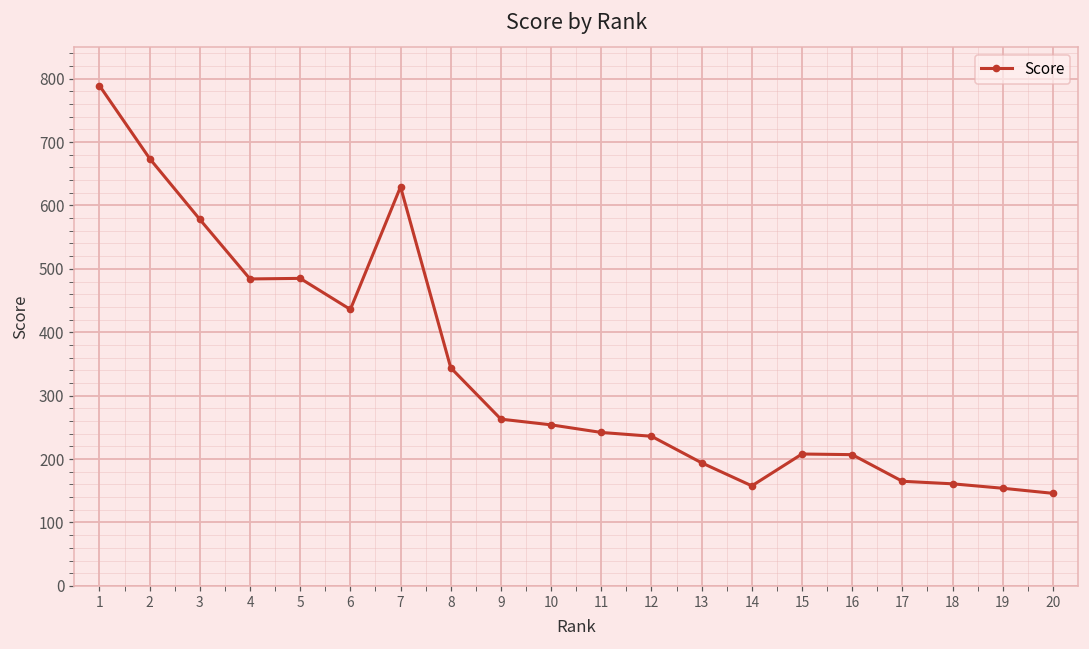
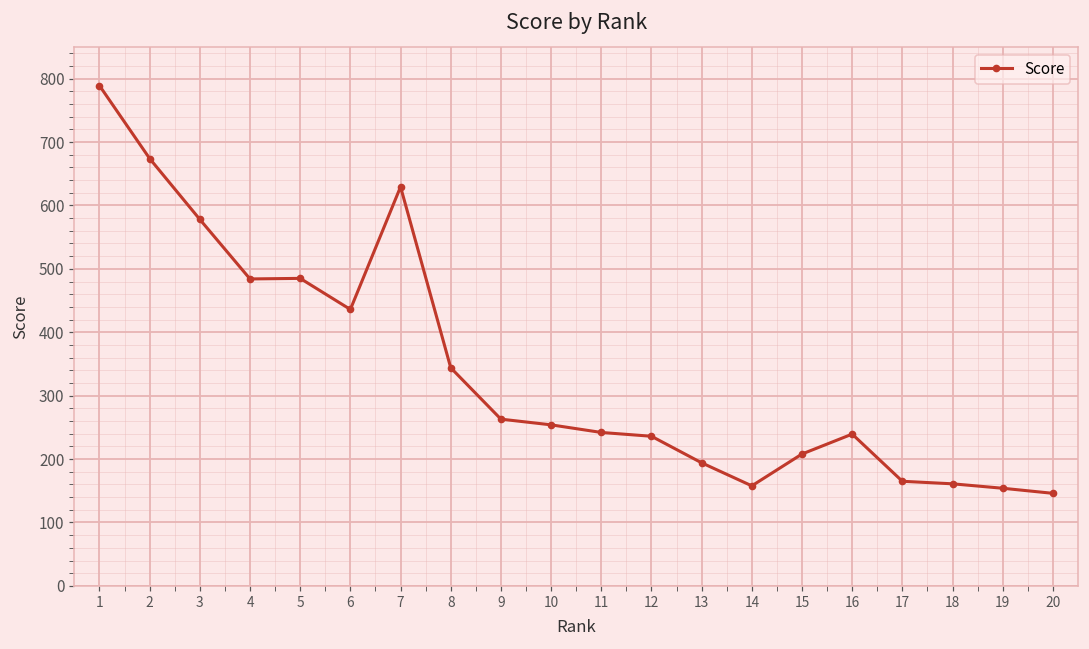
16: 210 -> 240
